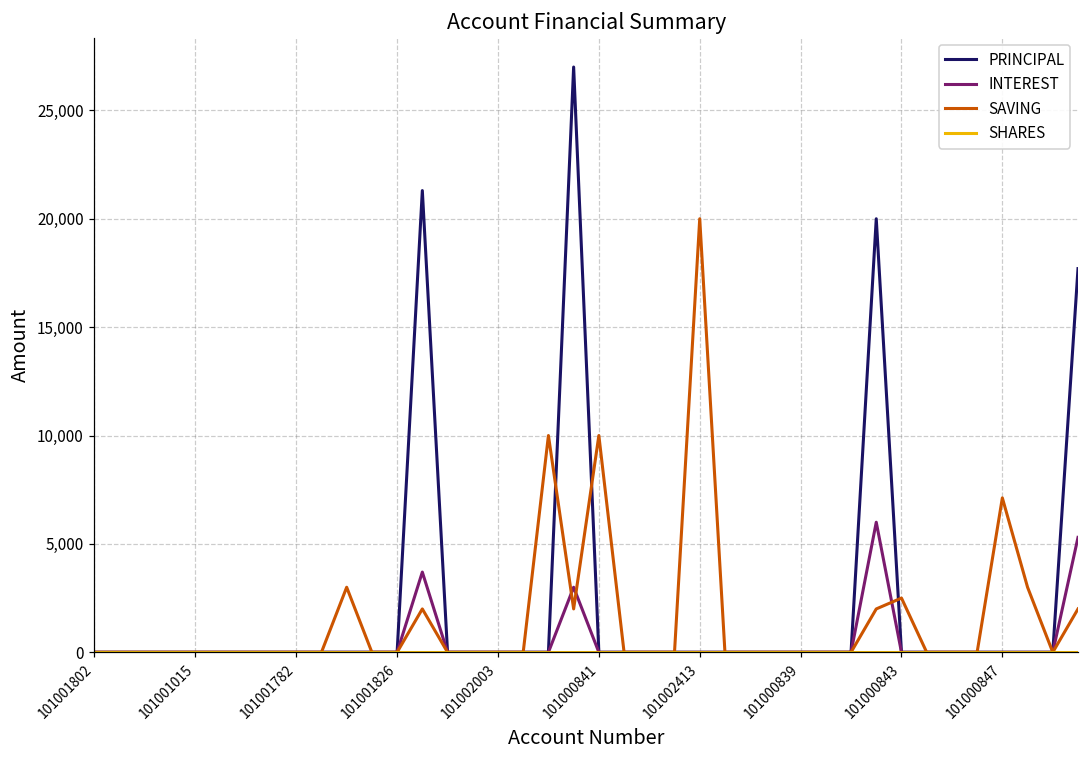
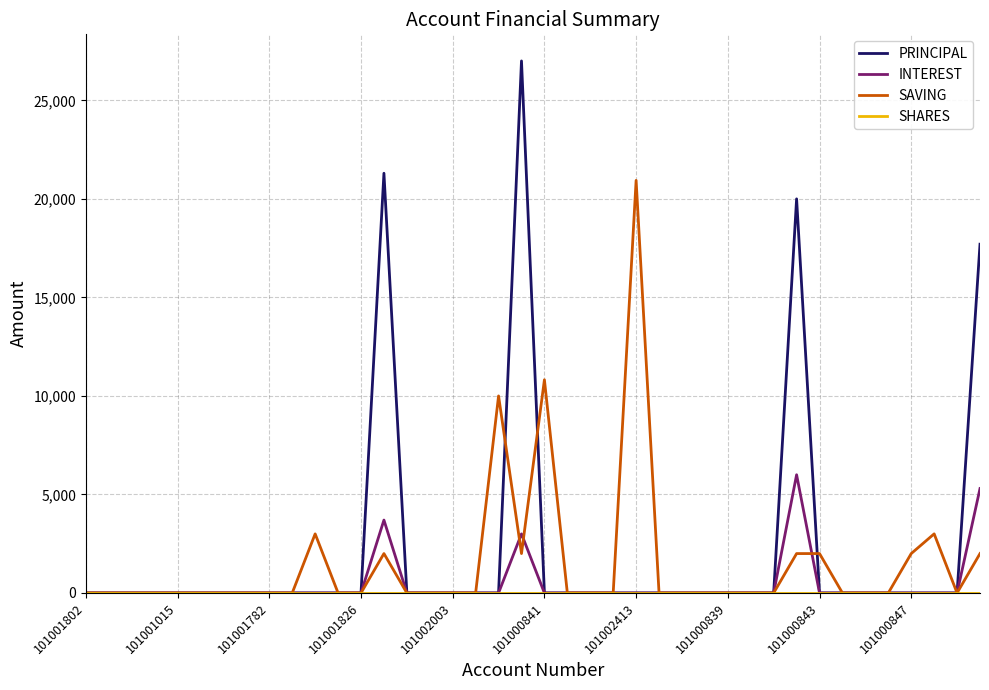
SAVING, 101000841: 10,000 -> 10,800
SAVING, 101002413: 20,000 -> 20,900
SAVING, 101000843: 2,500 -> 2,000
SAVING, 101000847: 7,100 -> 2,000
